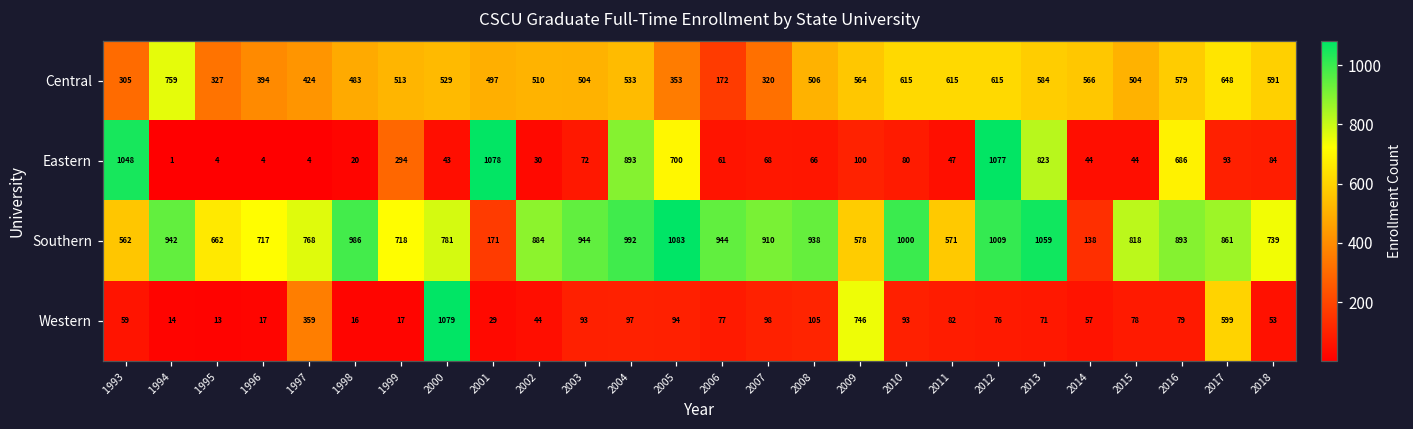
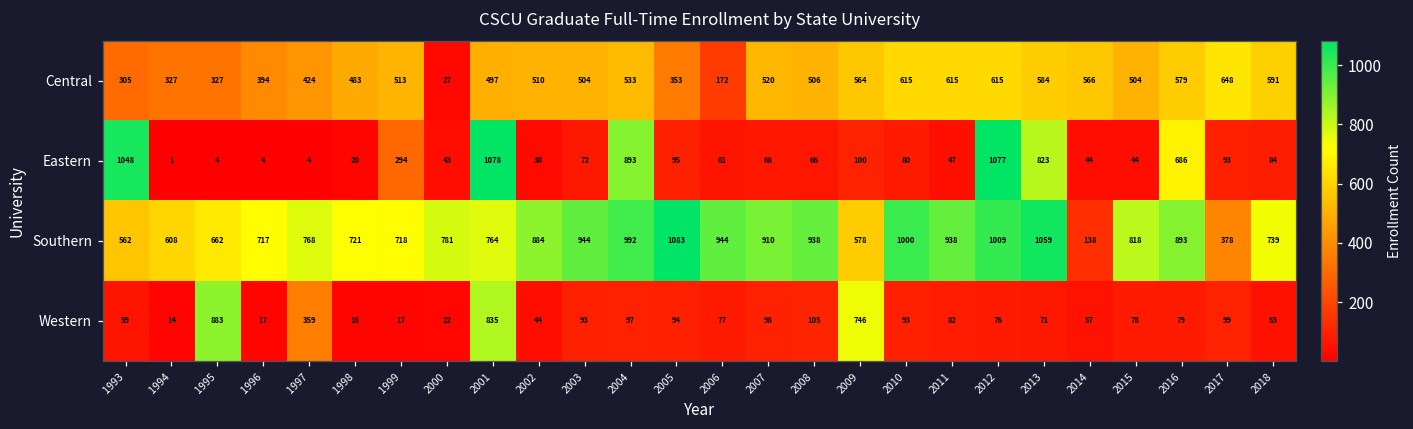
Central, 1994: 759 -> 327
Central, 2000: 529 -> 27
Central, 2007: 320 -> 520
Eastern, 2005: 700 -> 95
Southern, 1994: 942 -> 608
Southern, 1998: 986 -> 721
Southern, 2001: 171 -> 764
Southern, 2011: 571 -> 938
Southern, 2017: 861 -> 378
Western, 1995: 13 -> 883
Western, 2000: 1079 -> 22
Western, 2001: 29 -> 835
Western, 2017: 599 -> 99
